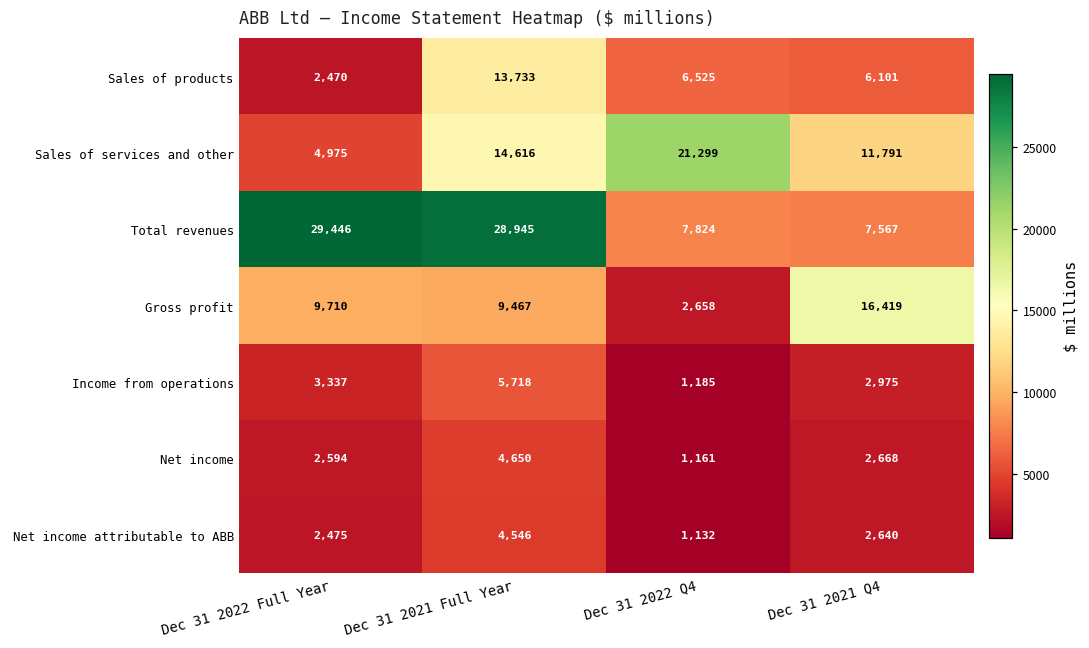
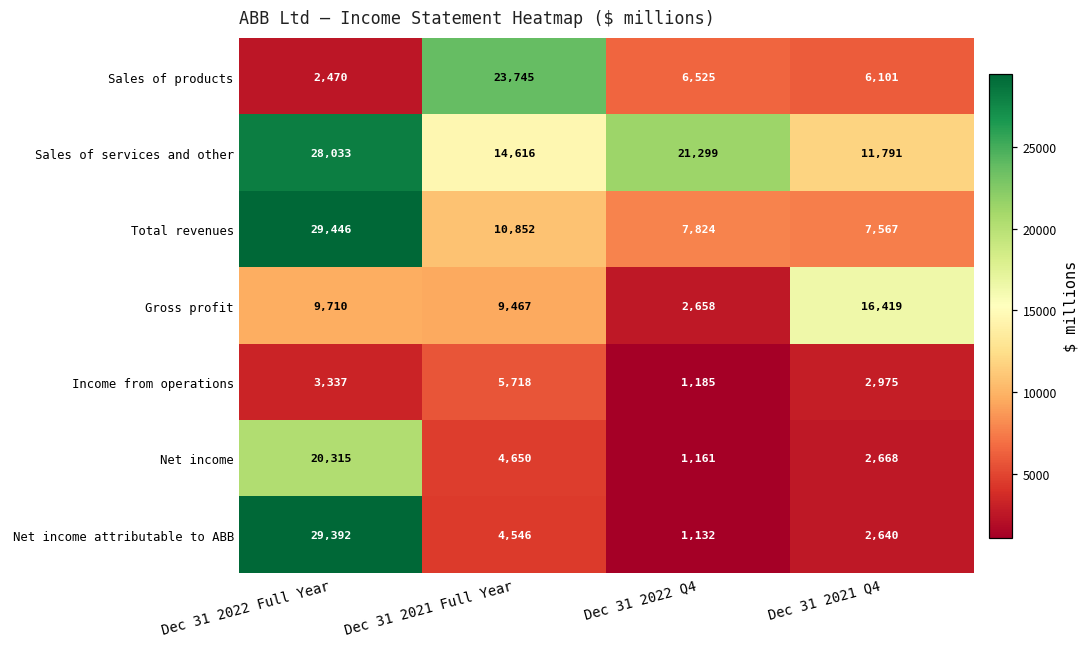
Sales of products, Dec 31 2021 Full Year: 13,733 -> 23,745
Sales of services and other, Dec 31 2022 Full Year: 4,975 -> 28,033
Total revenues, Dec 31 2021 Full Year: 28,945 -> 10,852
Net income, Dec 31 2022 Full Year: 2,594 -> 20,315
Net income attributable to ABB, Dec 31 2022 Full Year: 2,475 -> 29,392
